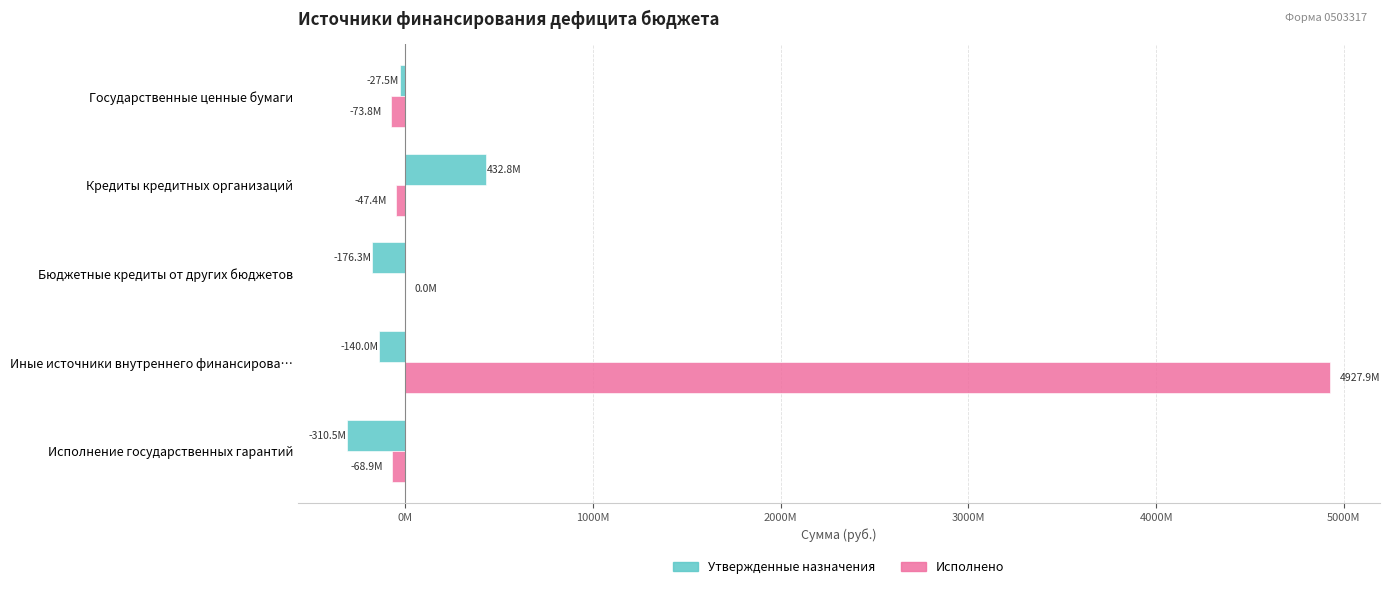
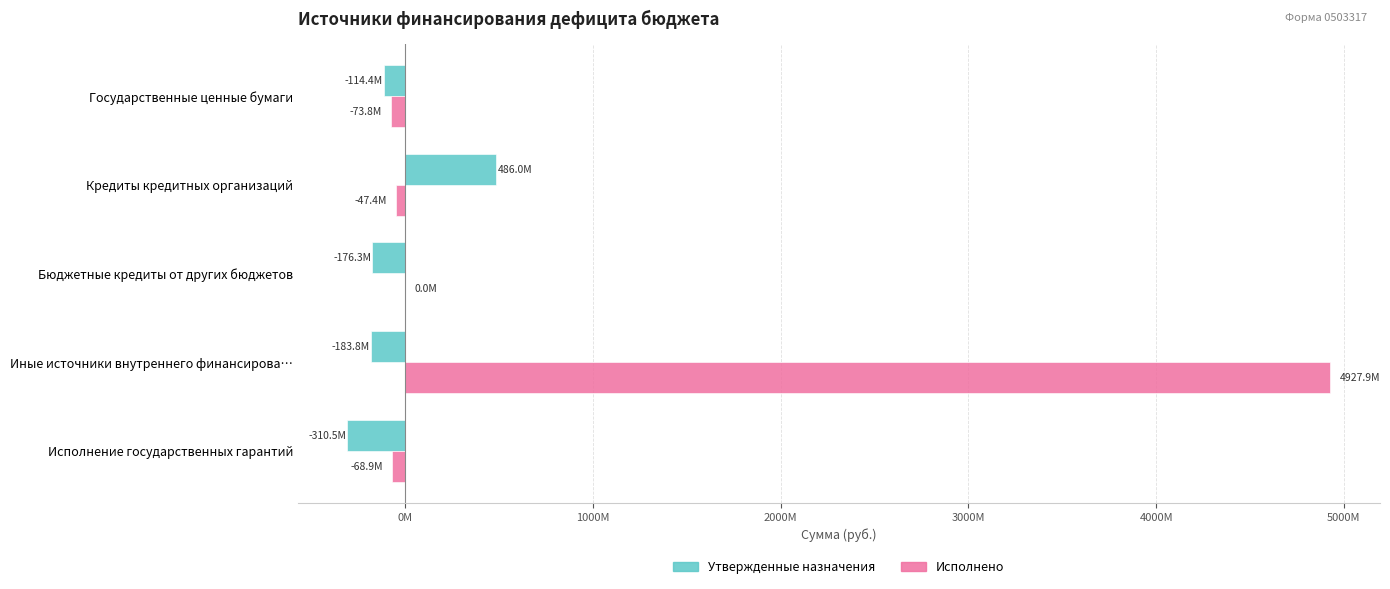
Утвержденные назначения, Государственные ценные бумаги: -27.5M -> -114.4M
Утвержденные назначения, Кредиты кредитных организаций: 432.8M -> 486.0M
Утвержденные назначения, Иные источники внутреннего финансирова…: -140.0M -> -183.8M
